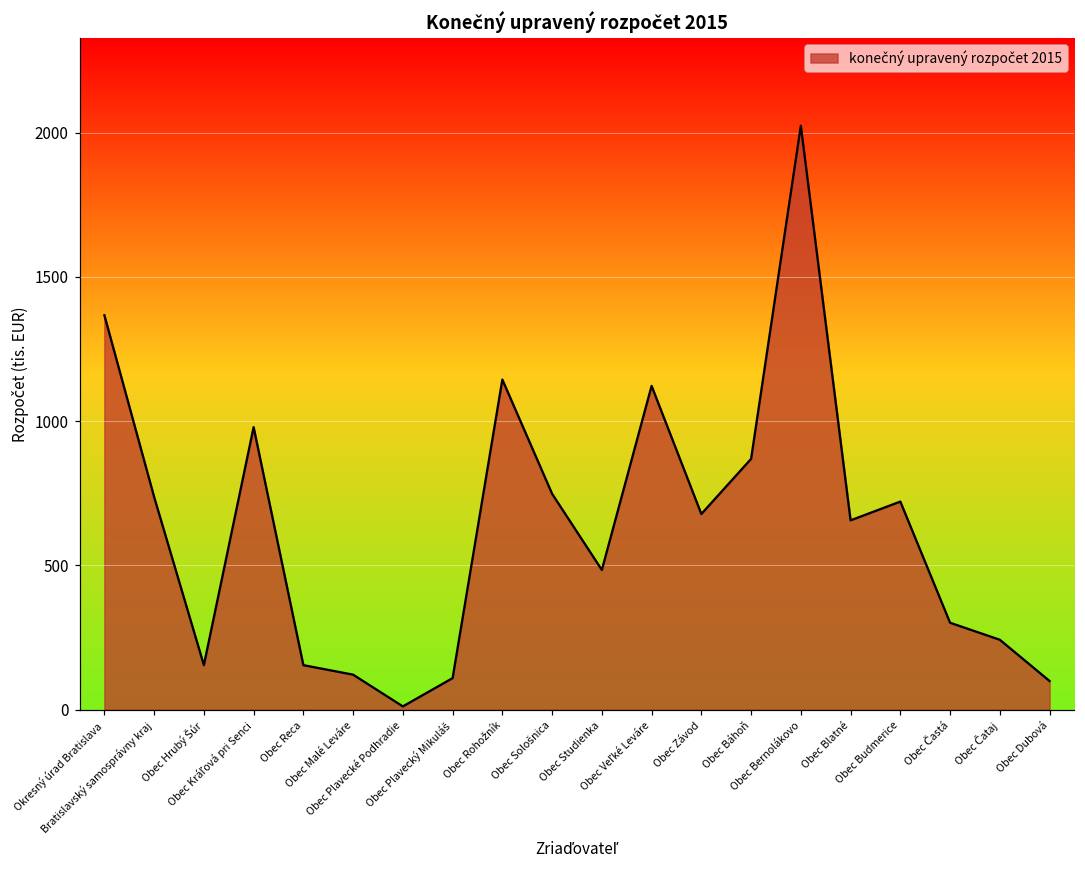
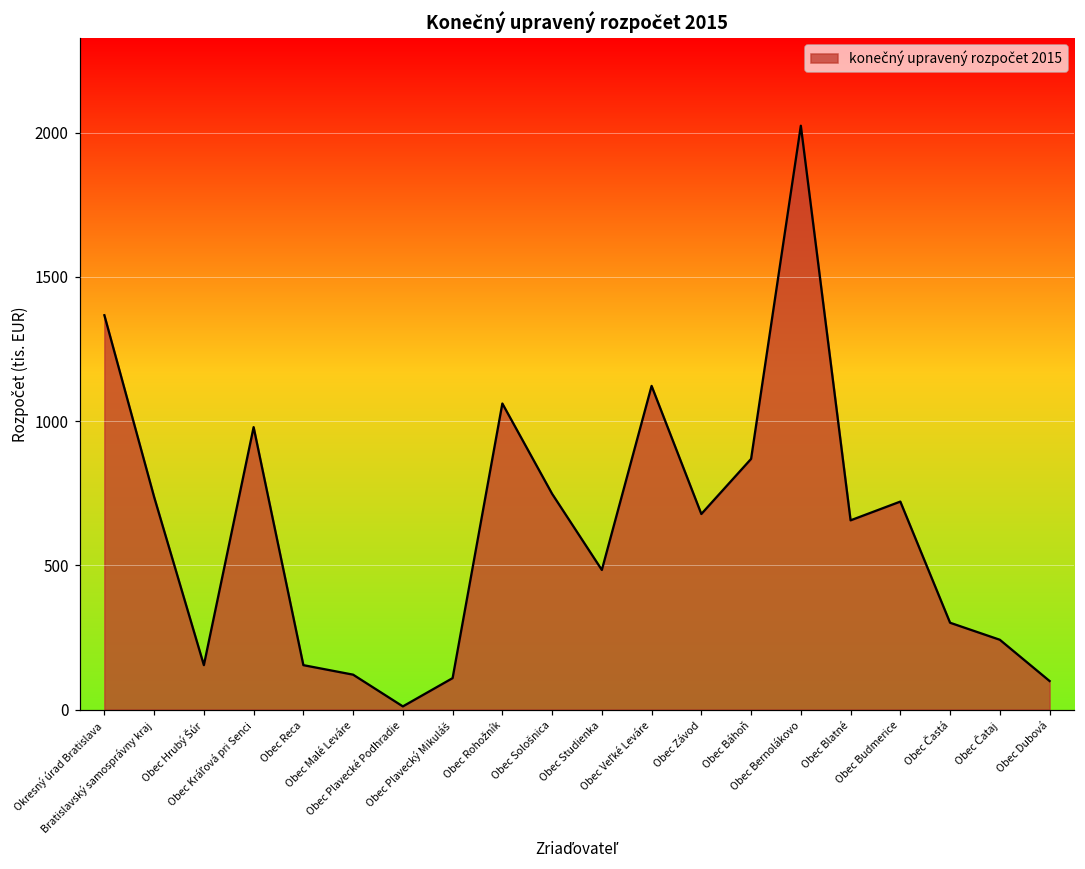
Obec Rohožník: 1140 -> 1060
